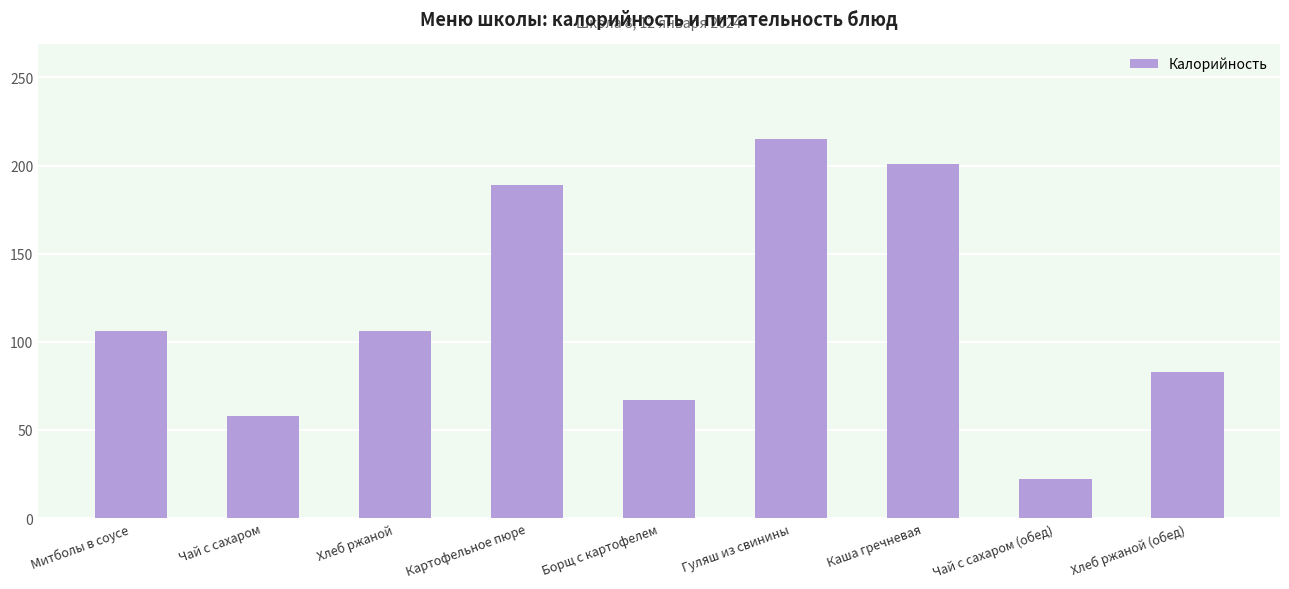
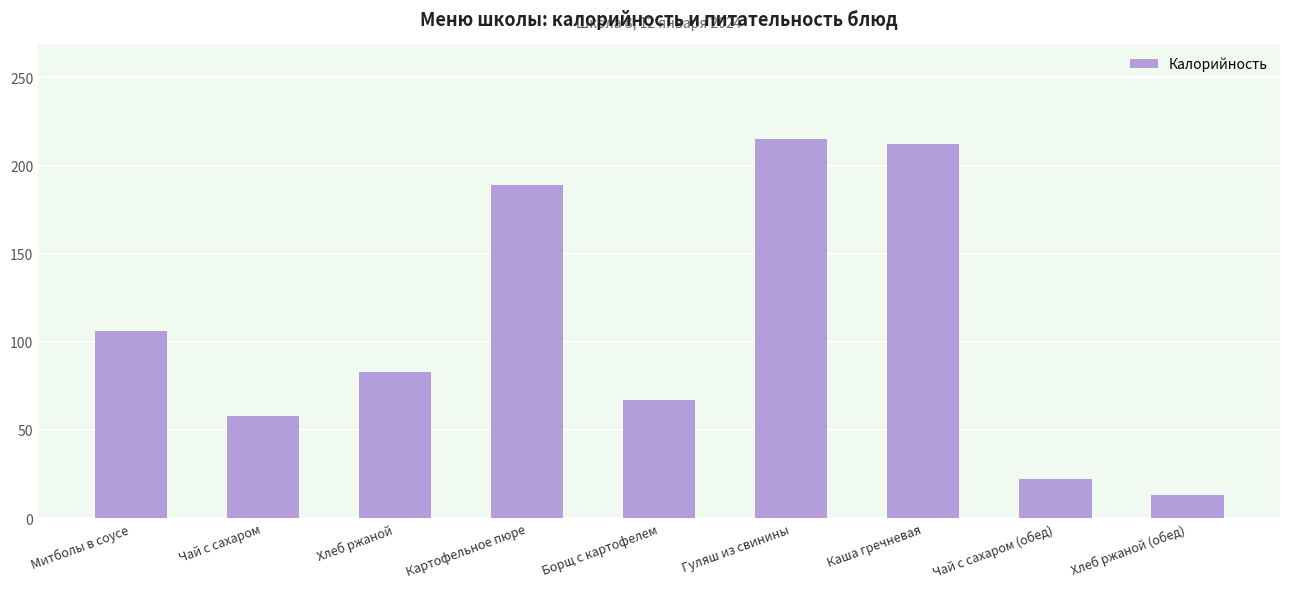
Хлеб ржаной: 106 -> 83
Каша гречневая: 201 -> 212
Хлеб ржаной (обед): 83 -> 13
